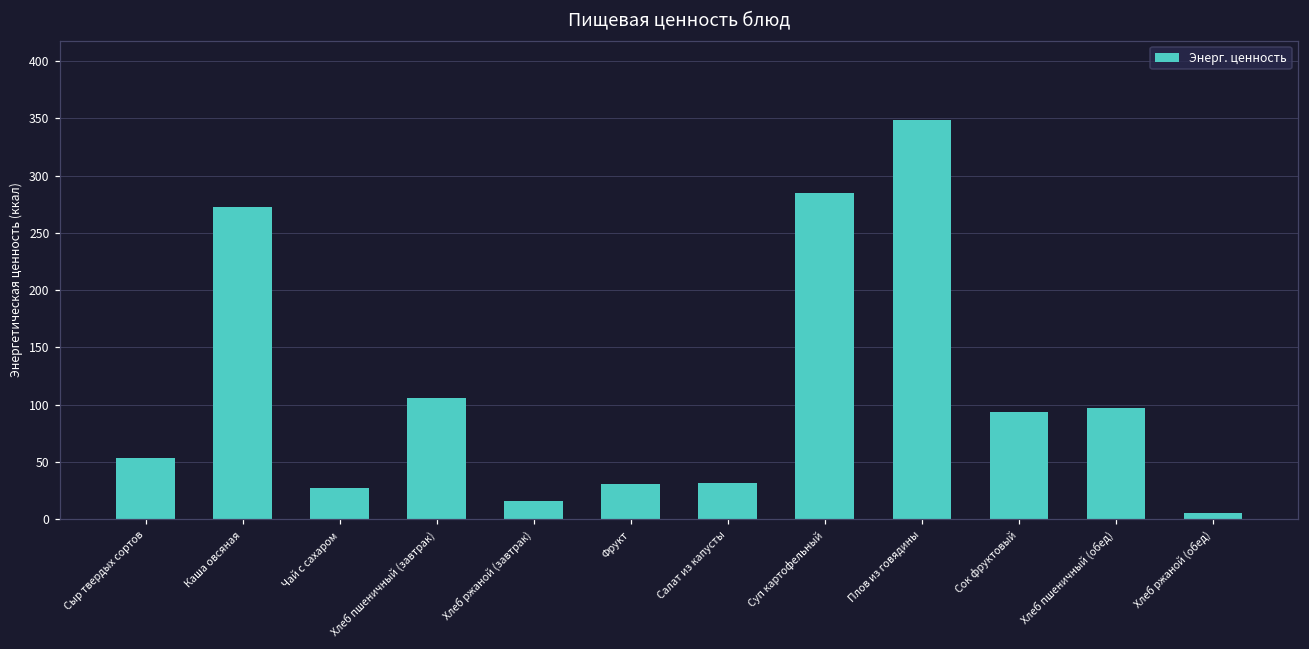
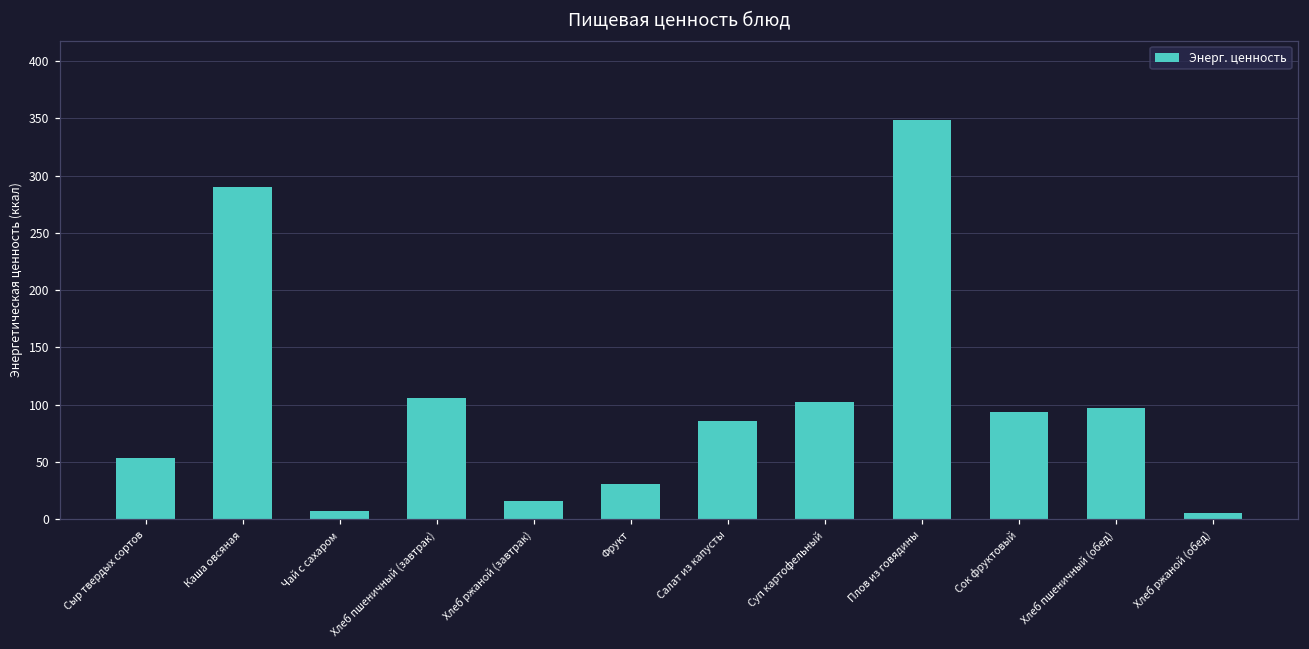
Каша овсяная: 273 -> 290
Чай с сахаром: 27 -> 8
Салат из капусты: 32 -> 86
Суп картофельный: 285 -> 102
